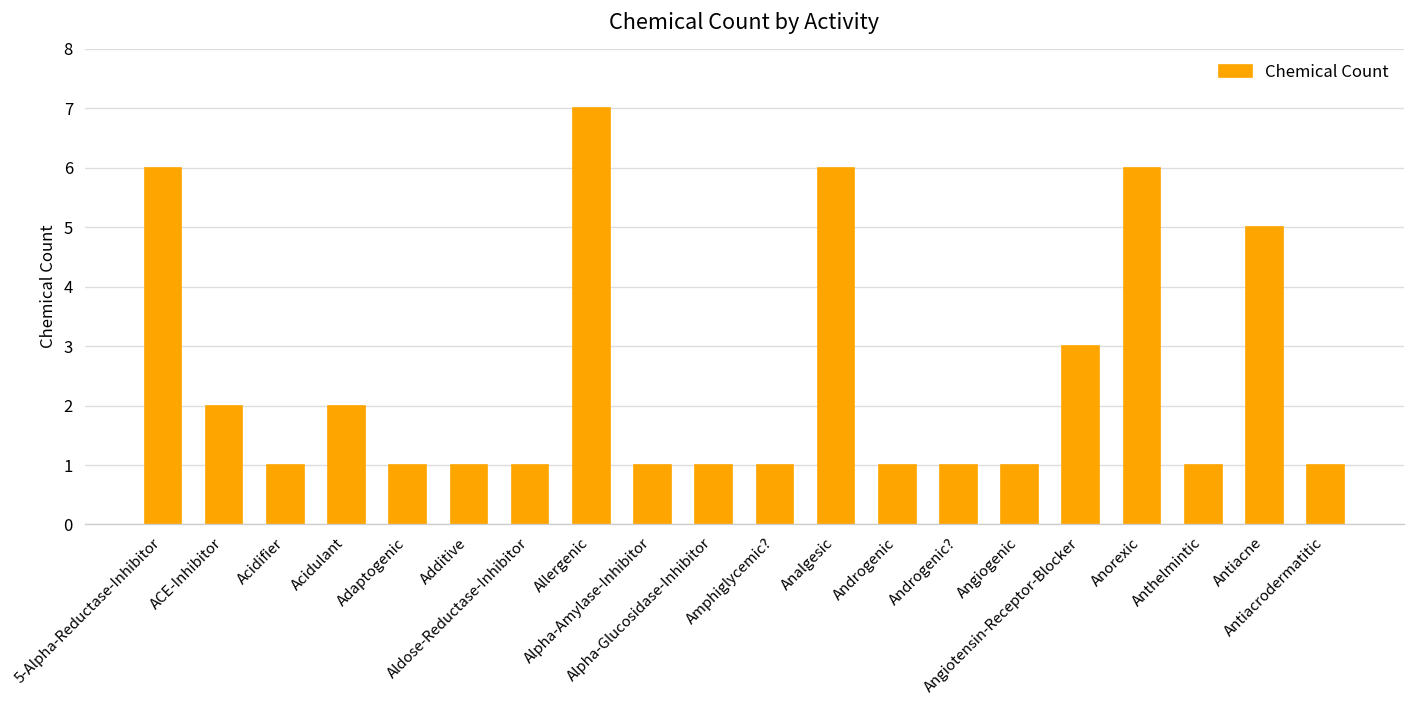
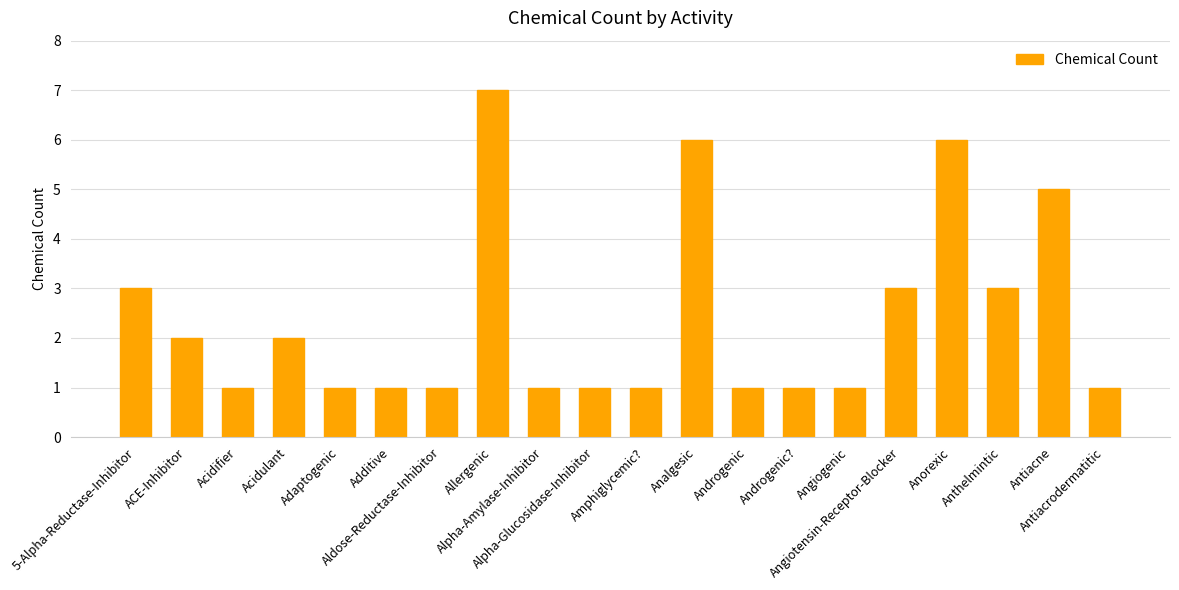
5-Alpha-Reductase-Inhibitor: 6 -> 3
Anthelmintic: 1 -> 3
